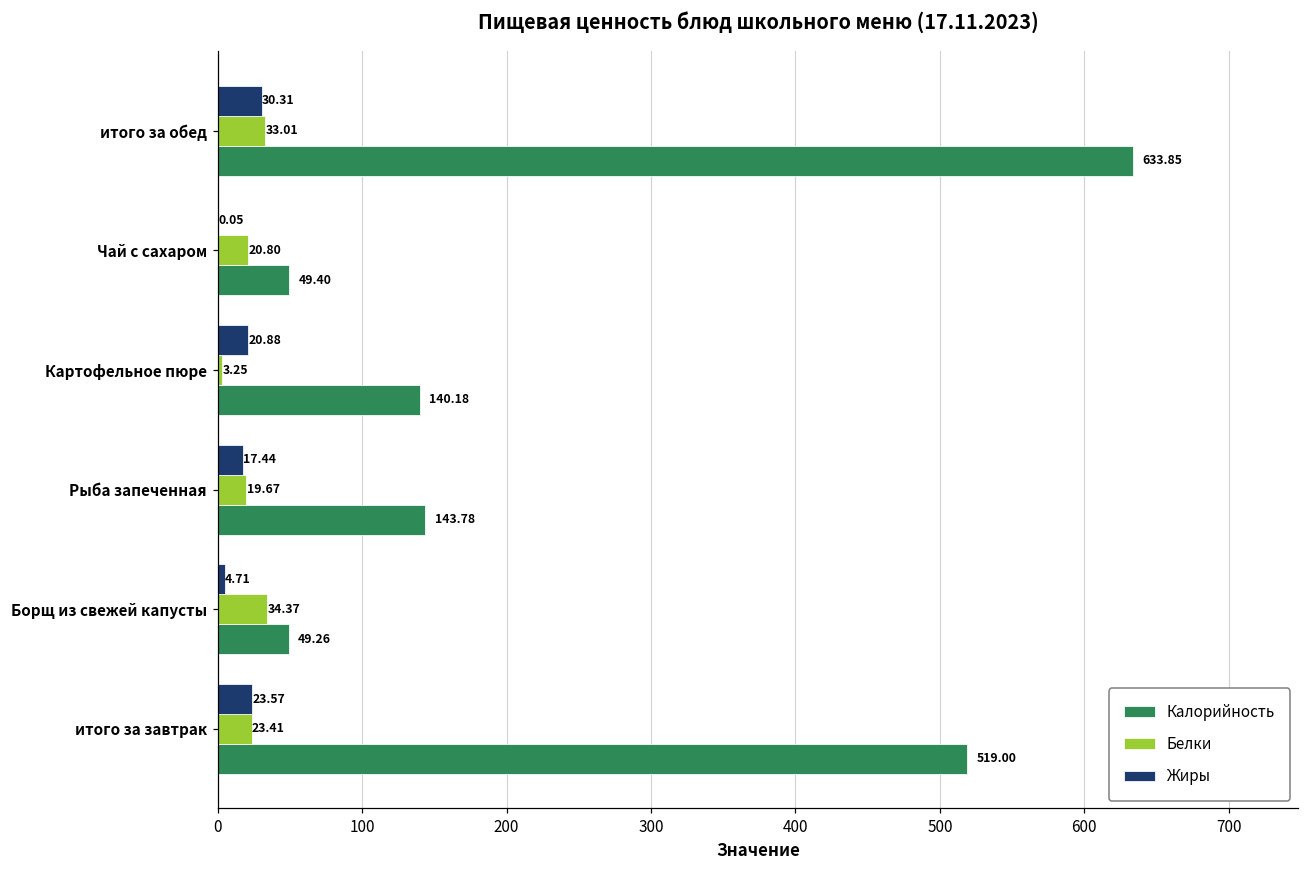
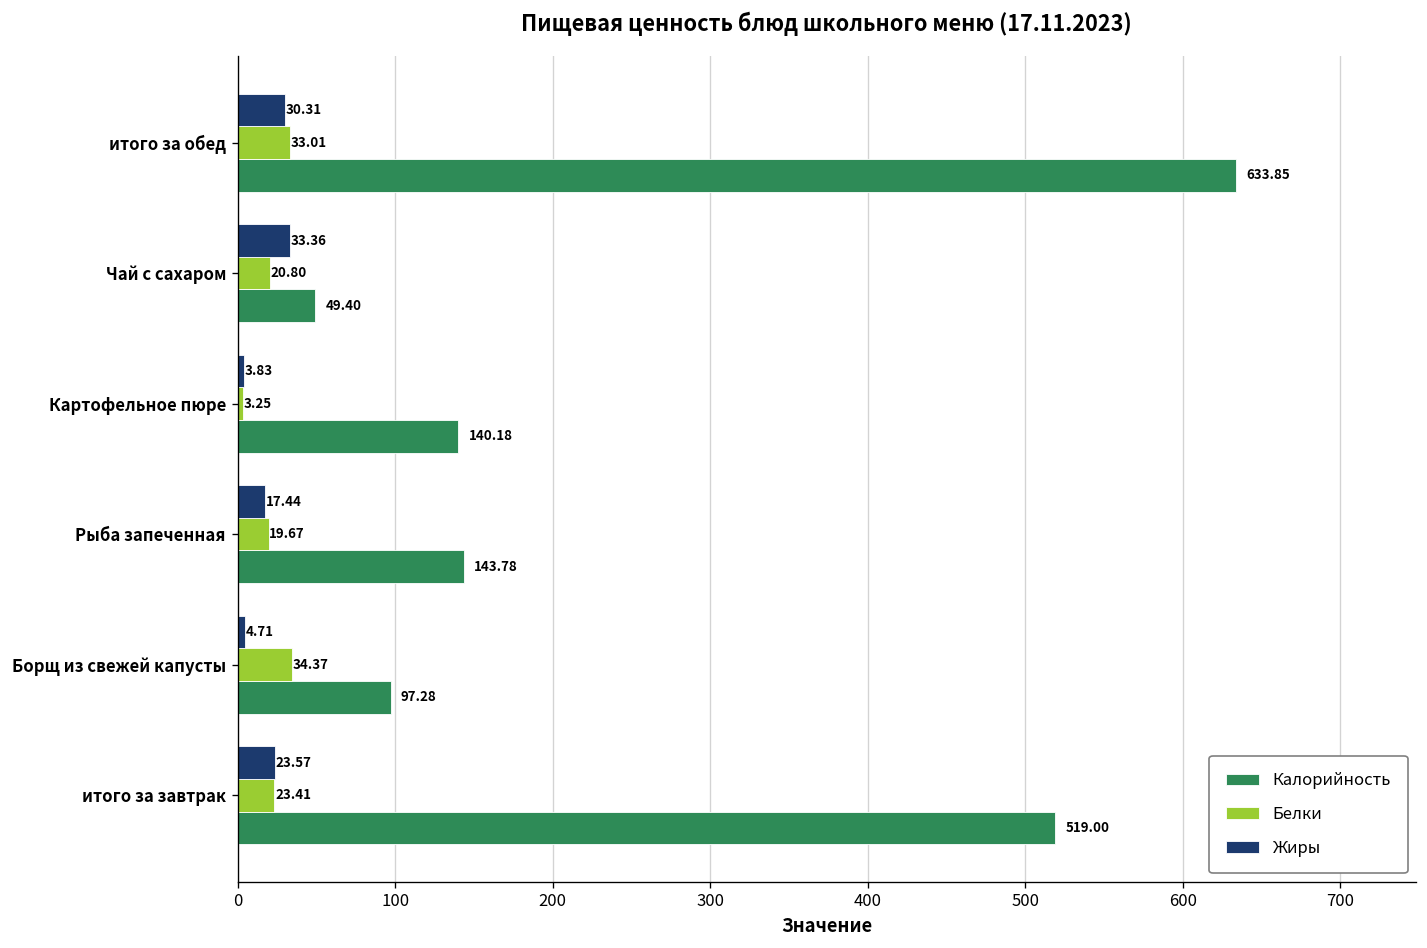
Жиры, Чай с сахаром: 0.05 -> 33.36
Жиры, Картофельное пюре: 20.88 -> 3.83
Калорийность, Борщ из свежей капусты: 49.26 -> 97.28
